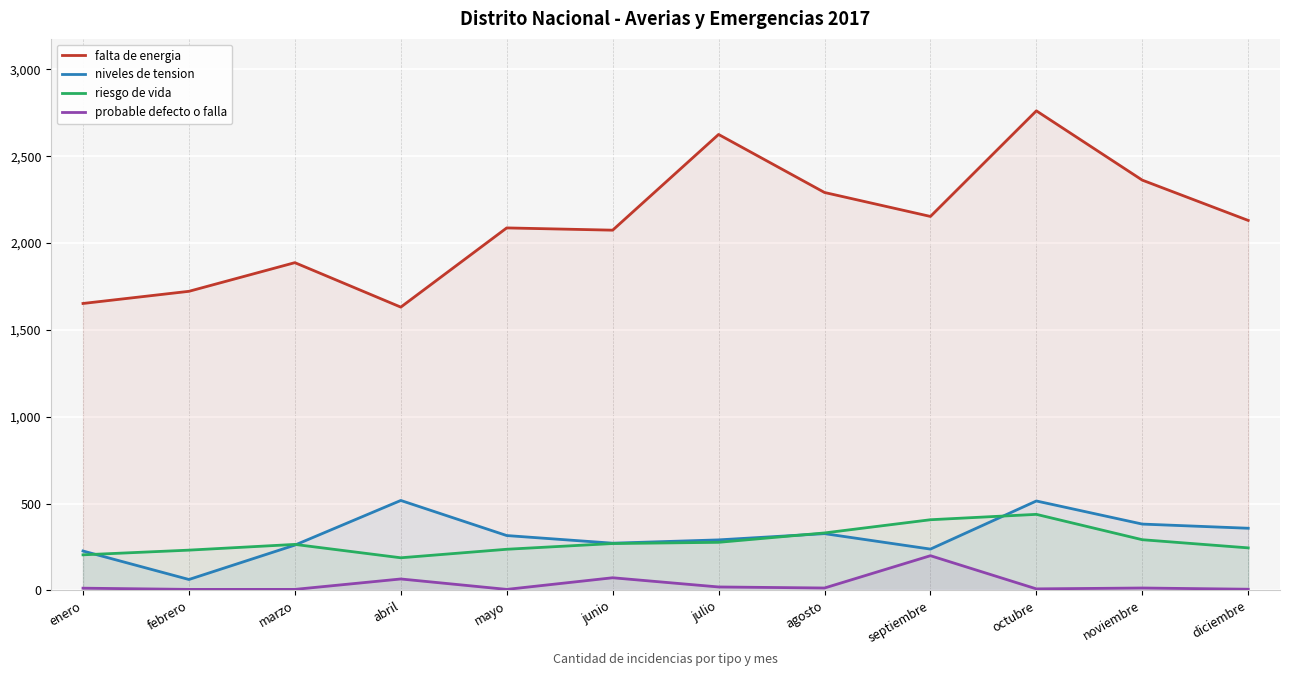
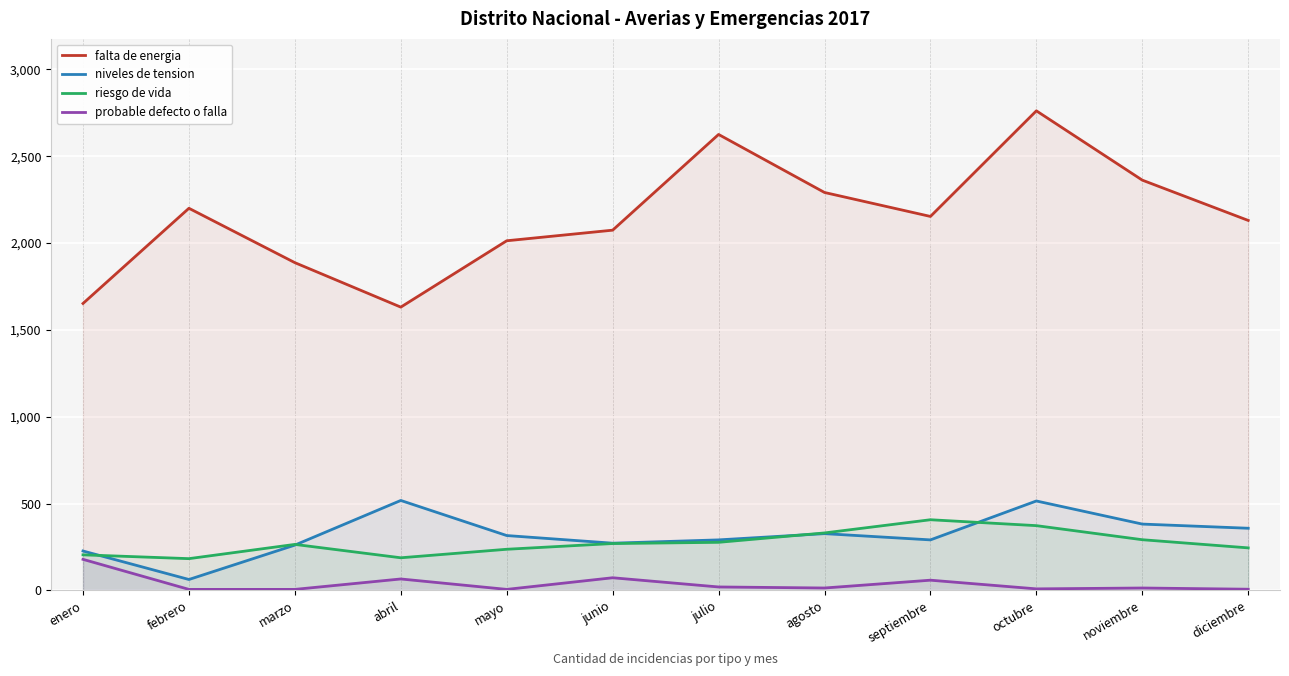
probable defecto o falla, enero: 10 -> 180
falta de energia, febrero: 1,720 -> 2,200
riesgo de vida, febrero: 230 -> 180
falta de energia, mayo: 2,090 -> 2,010
niveles de tension, septiembre: 240 -> 290
probable defecto o falla, septiembre: 200 -> 60
riesgo de vida, octubre: 440 -> 370
